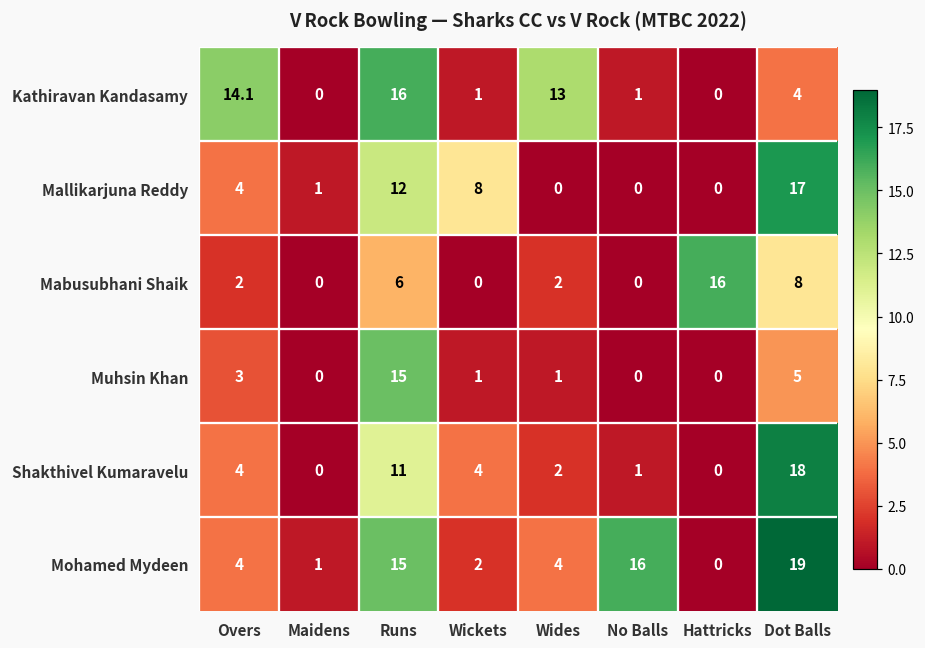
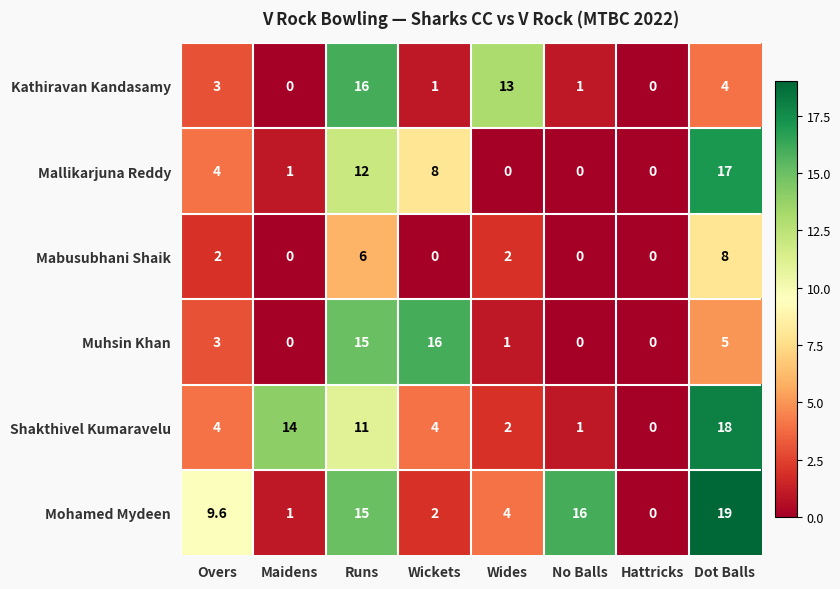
Kathiravan Kandasamy, Overs: 14.1 -> 3
Mabusubhani Shaik, Hattricks: 16 -> 0
Muhsin Khan, Wickets: 1 -> 16
Shakthivel Kumaravelu, Maidens: 0 -> 14
Mohamed Mydeen, Overs: 4 -> 9.6
